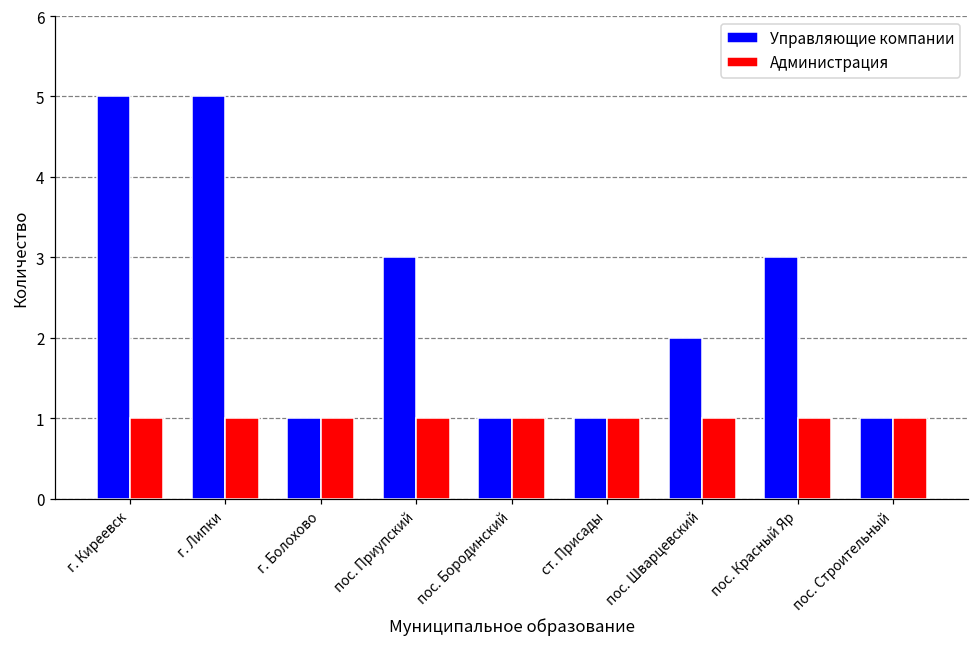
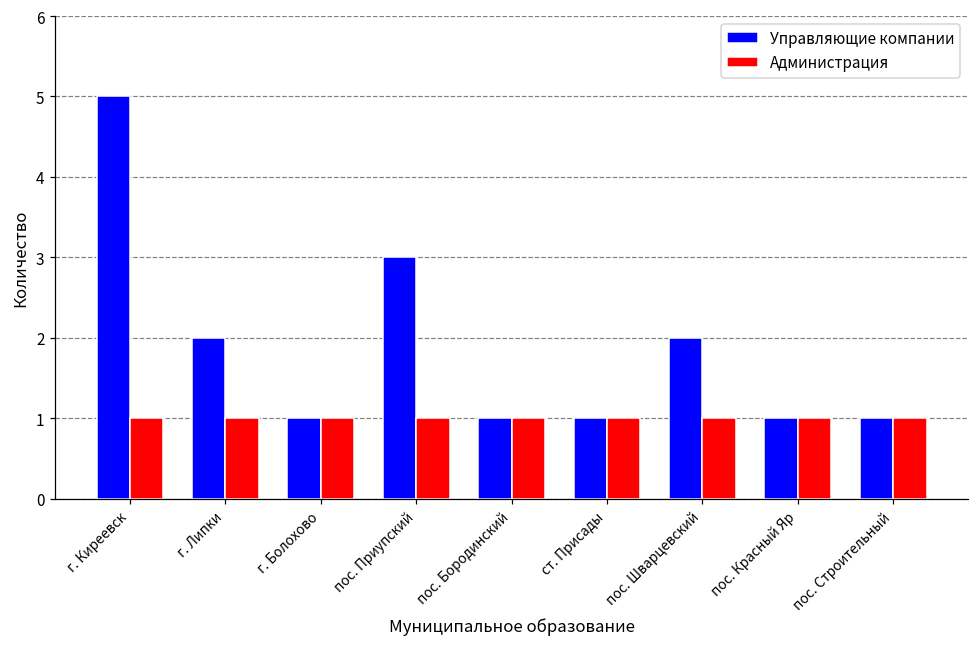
Управляющие компании, г. Липки: 5 -> 2
Управляющие компании, пос. Красный Яр: 3 -> 1
